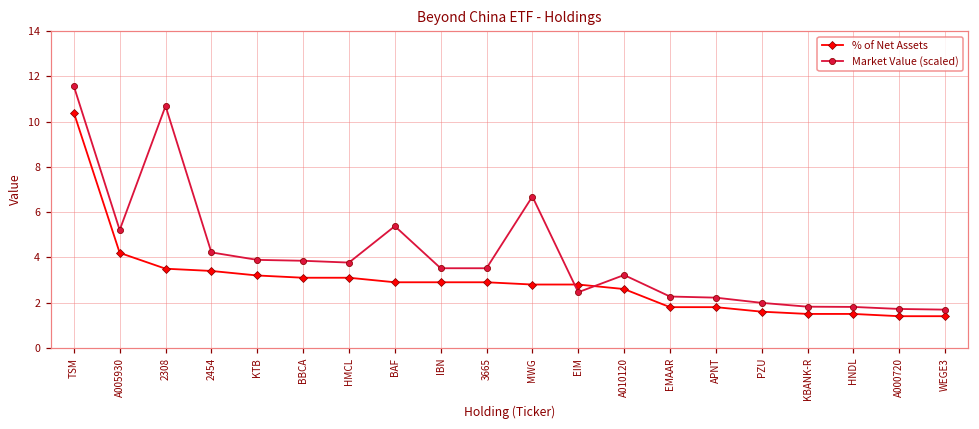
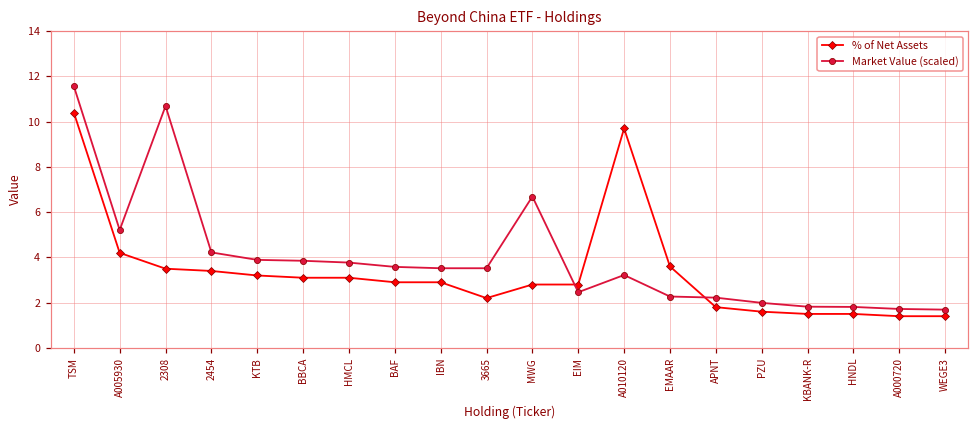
Market Value (scaled), BAF: 5.4 -> 3.6
% of Net Assets, 3665: 2.9 -> 2.2
% of Net Assets, A010120: 2.6 -> 9.7
% of Net Assets, EMAAR: 1.8 -> 3.6
